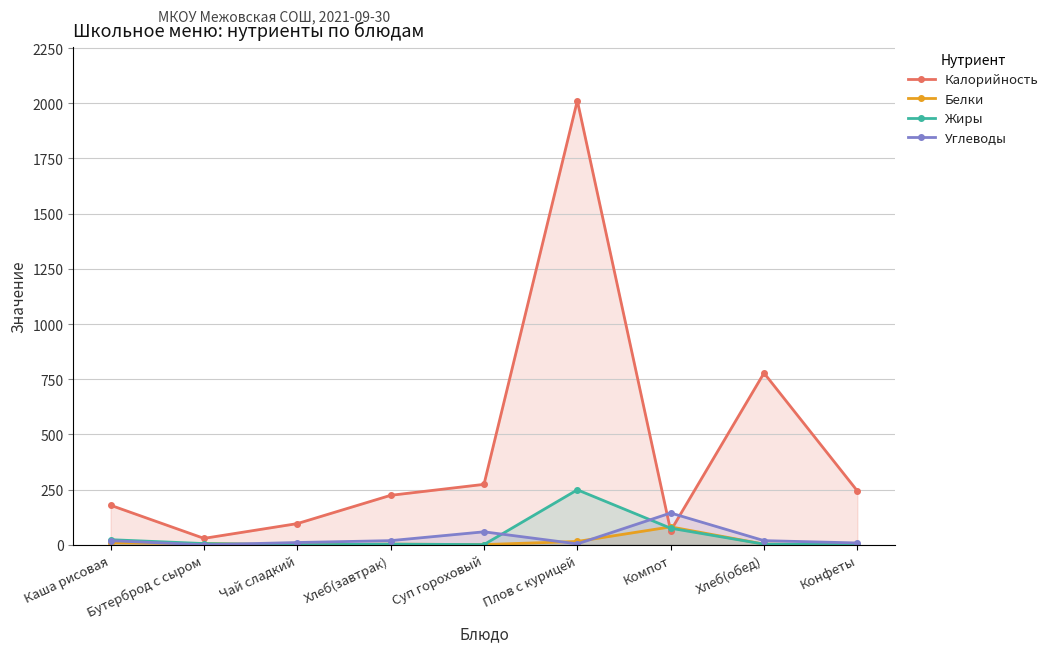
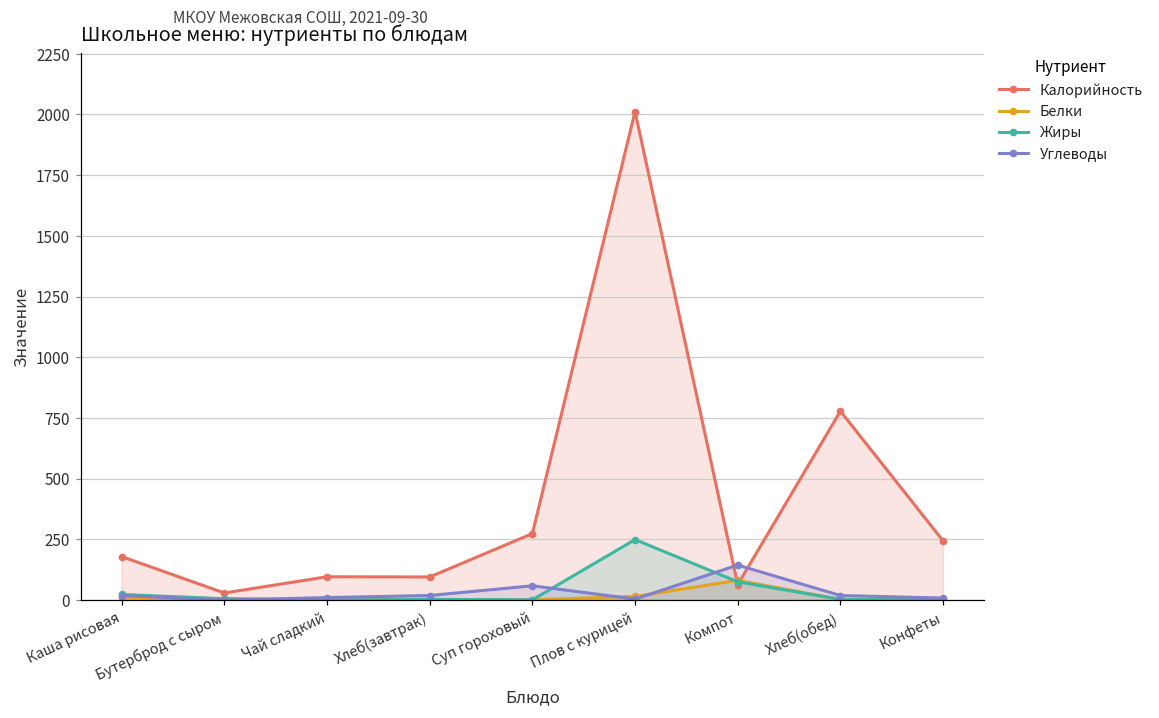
Калорийность, Хлеб(завтрак): 220 -> 100
